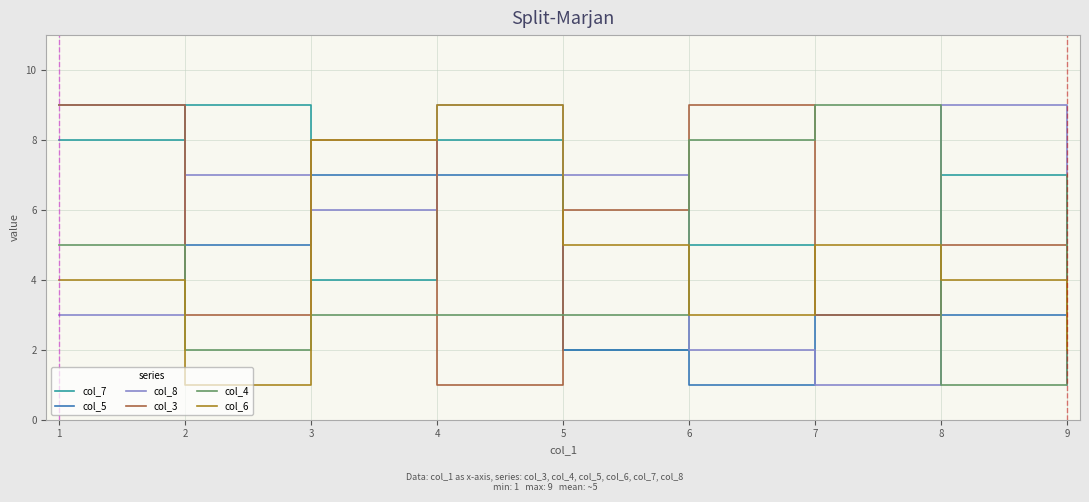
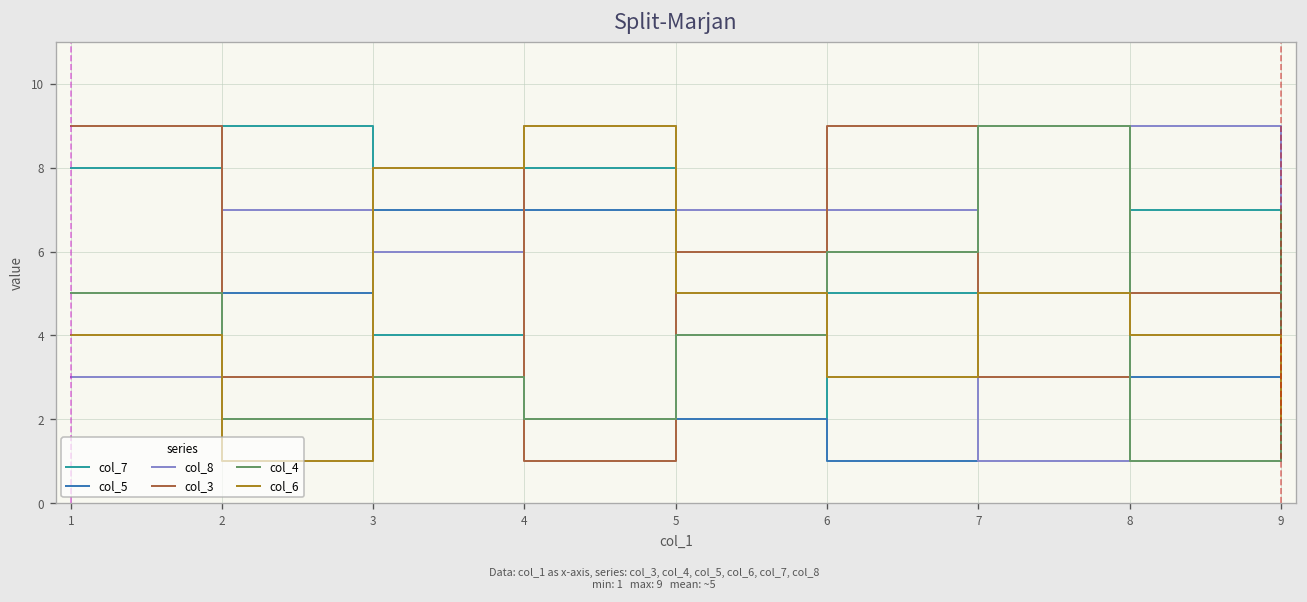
col_4, 4: 3 -> 2
col_4, 5: 3 -> 4
col_8, 6: 2 -> 7
col_4, 6: 8 -> 6
